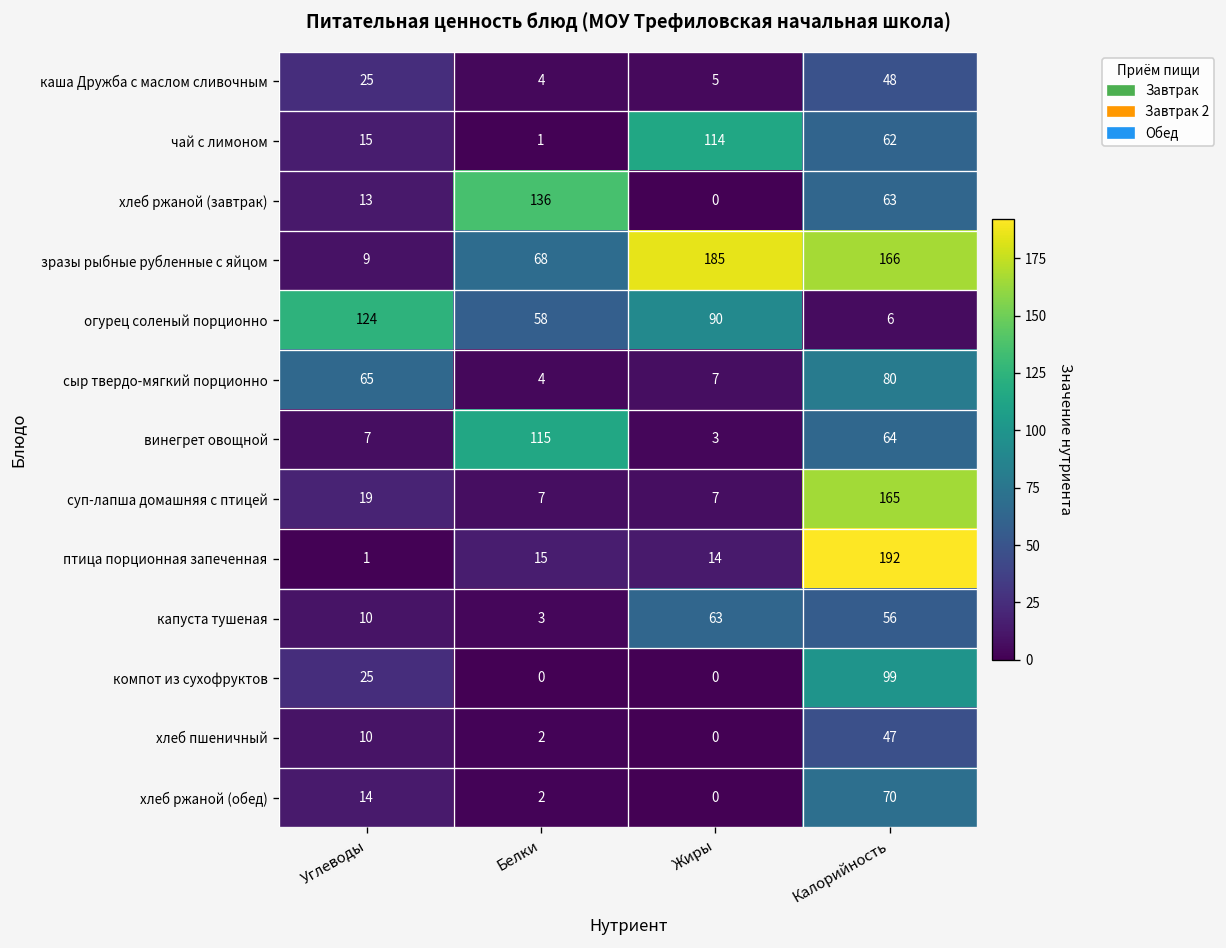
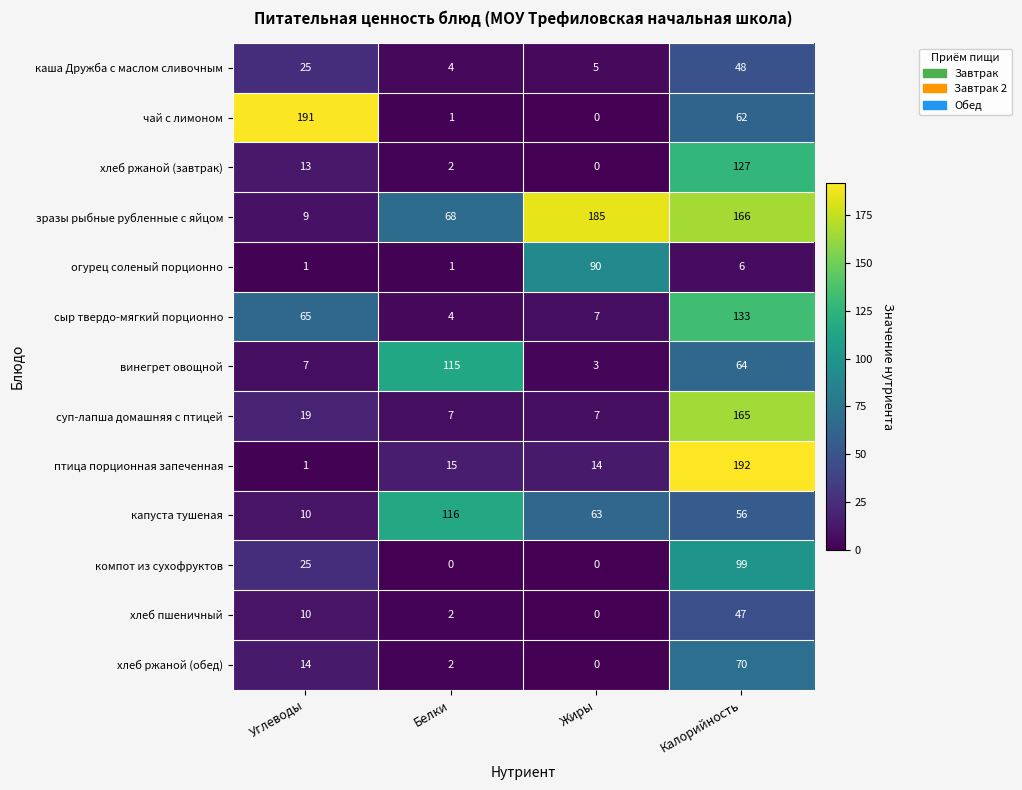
чай с лимоном, Углеводы: 15 -> 191
чай с лимоном, Жиры: 114 -> 0
хлеб ржаной (завтрак), Белки: 136 -> 2
хлеб ржаной (завтрак), Калорийность: 63 -> 127
огурец соленый порционно, Углеводы: 124 -> 1
огурец соленый порционно, Белки: 58 -> 1
сыр твердо-мягкий порционно, Калорийность: 80 -> 133
капуста тушеная, Белки: 3 -> 116
